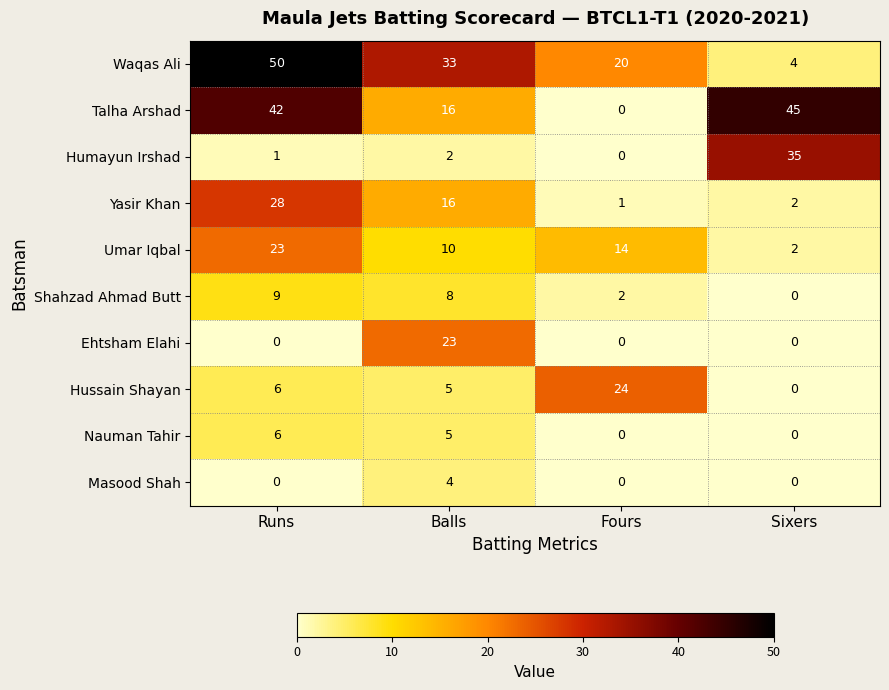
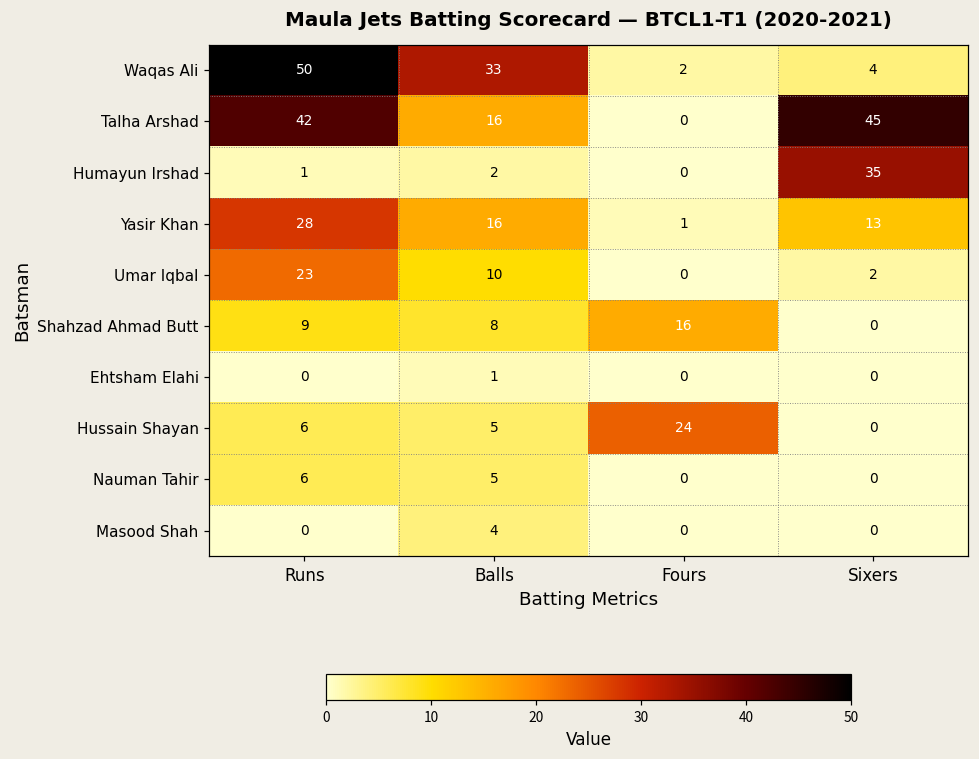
Waqas Ali, Fours: 20 -> 2
Yasir Khan, Sixers: 2 -> 13
Umar Iqbal, Fours: 14 -> 0
Shahzad Ahmad Butt, Fours: 2 -> 16
Ehtsham Elahi, Balls: 23 -> 1
